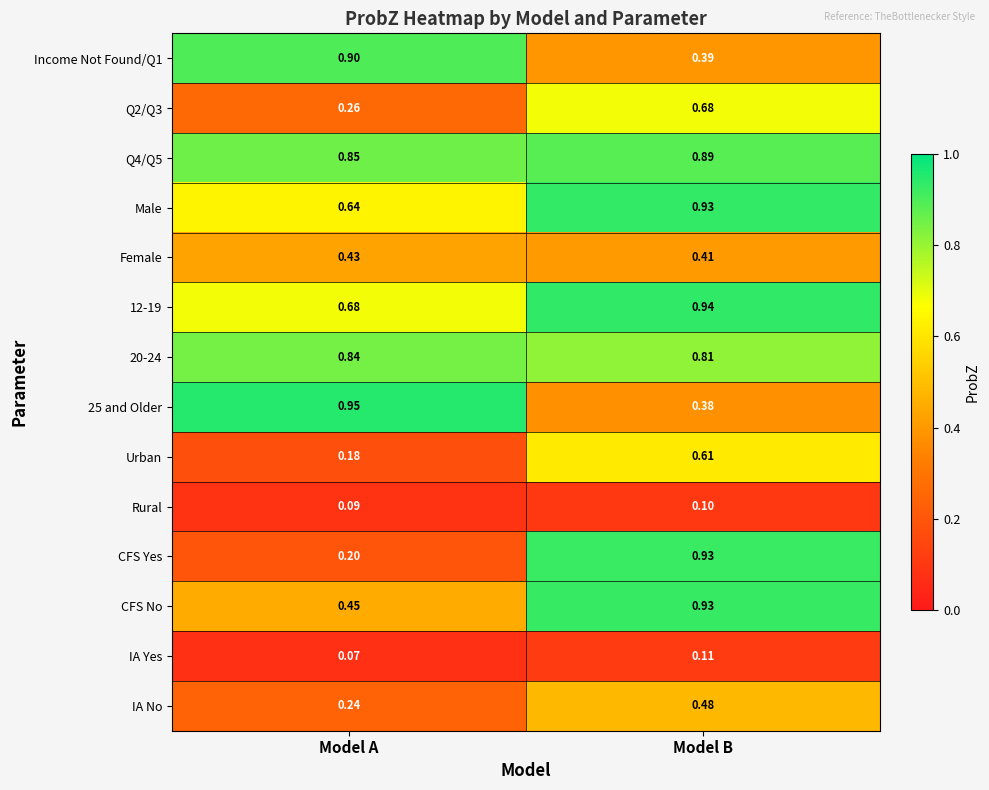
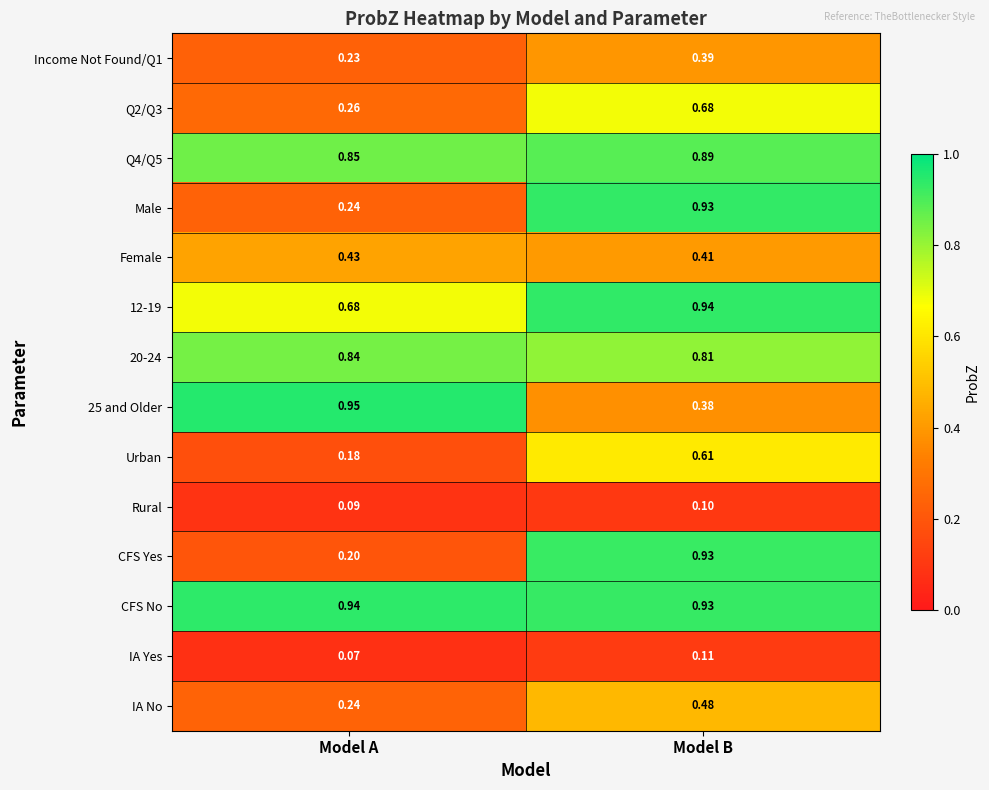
Income Not Found/Q1, Model A: 0.90 -> 0.23
Male, Model A: 0.64 -> 0.24
CFS No, Model A: 0.45 -> 0.94
